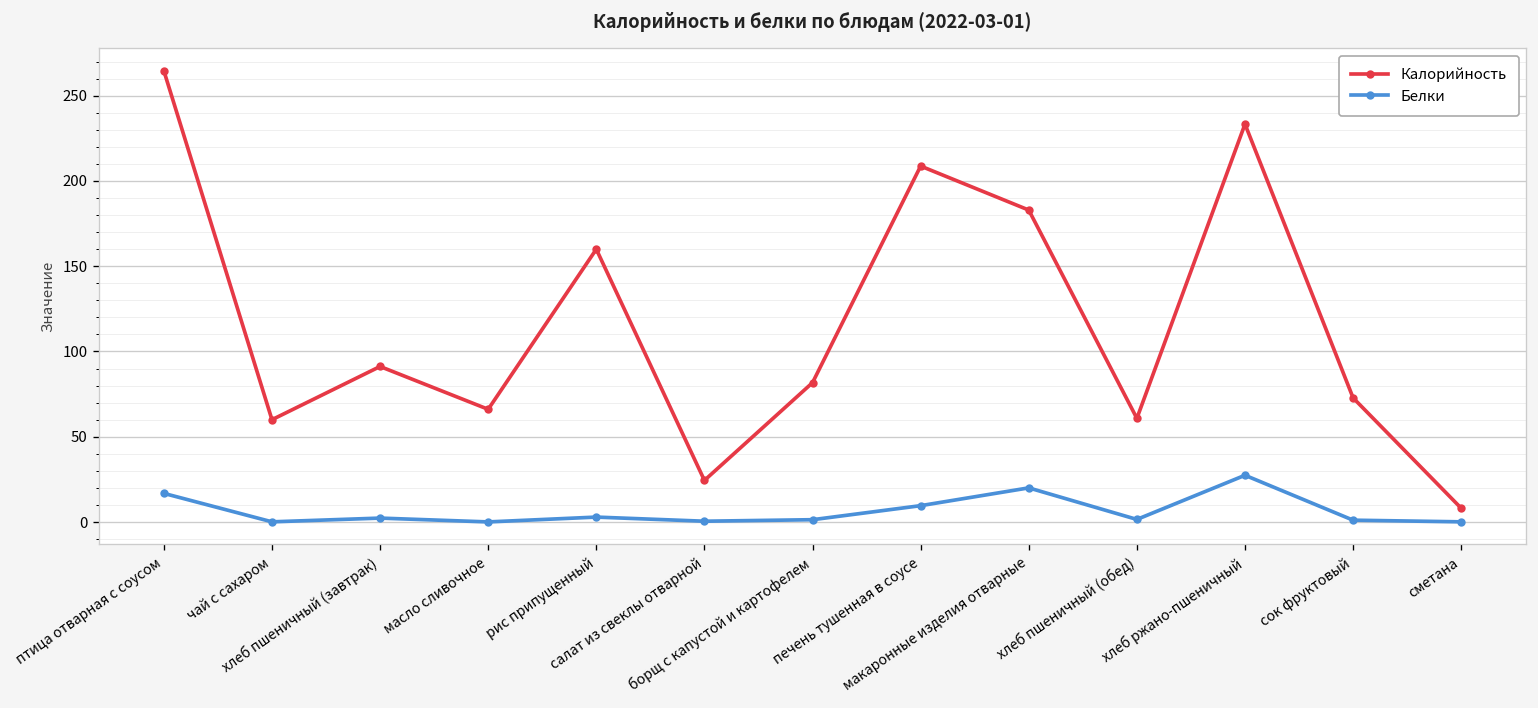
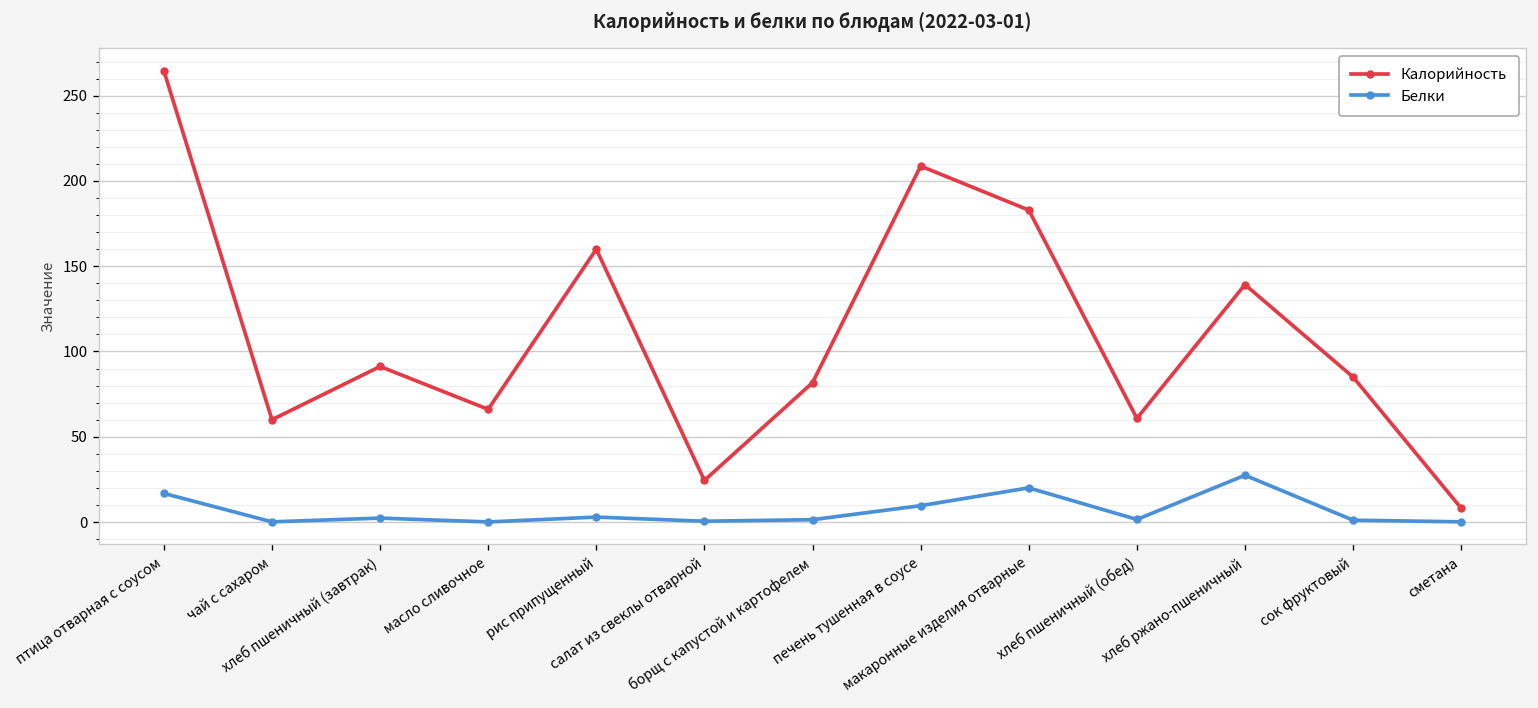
Калорийность, хлеб ржано-пшеничный: 233 -> 139
Калорийность, сок фруктовый: 73 -> 85
